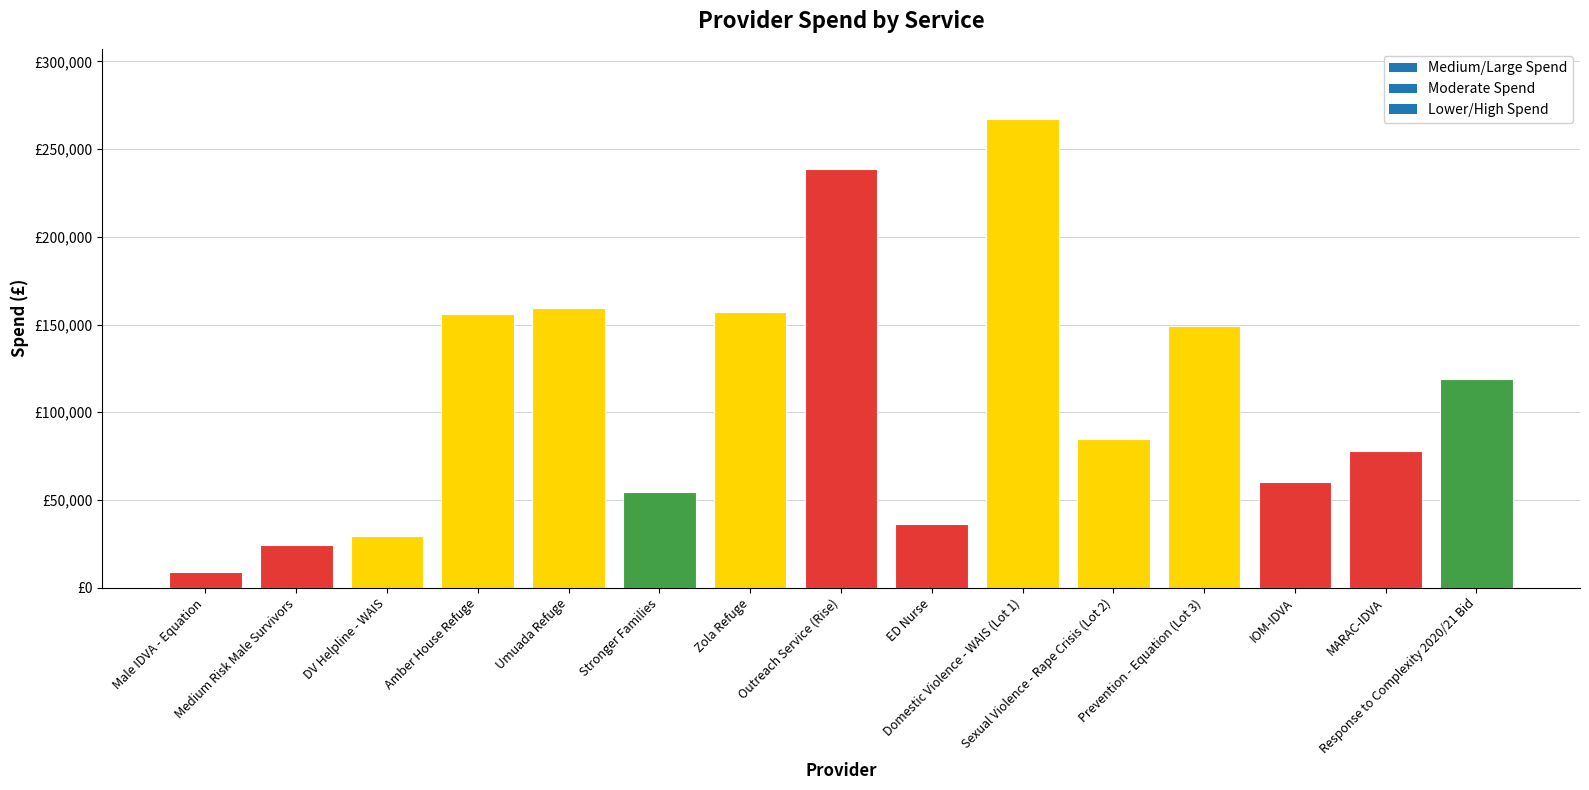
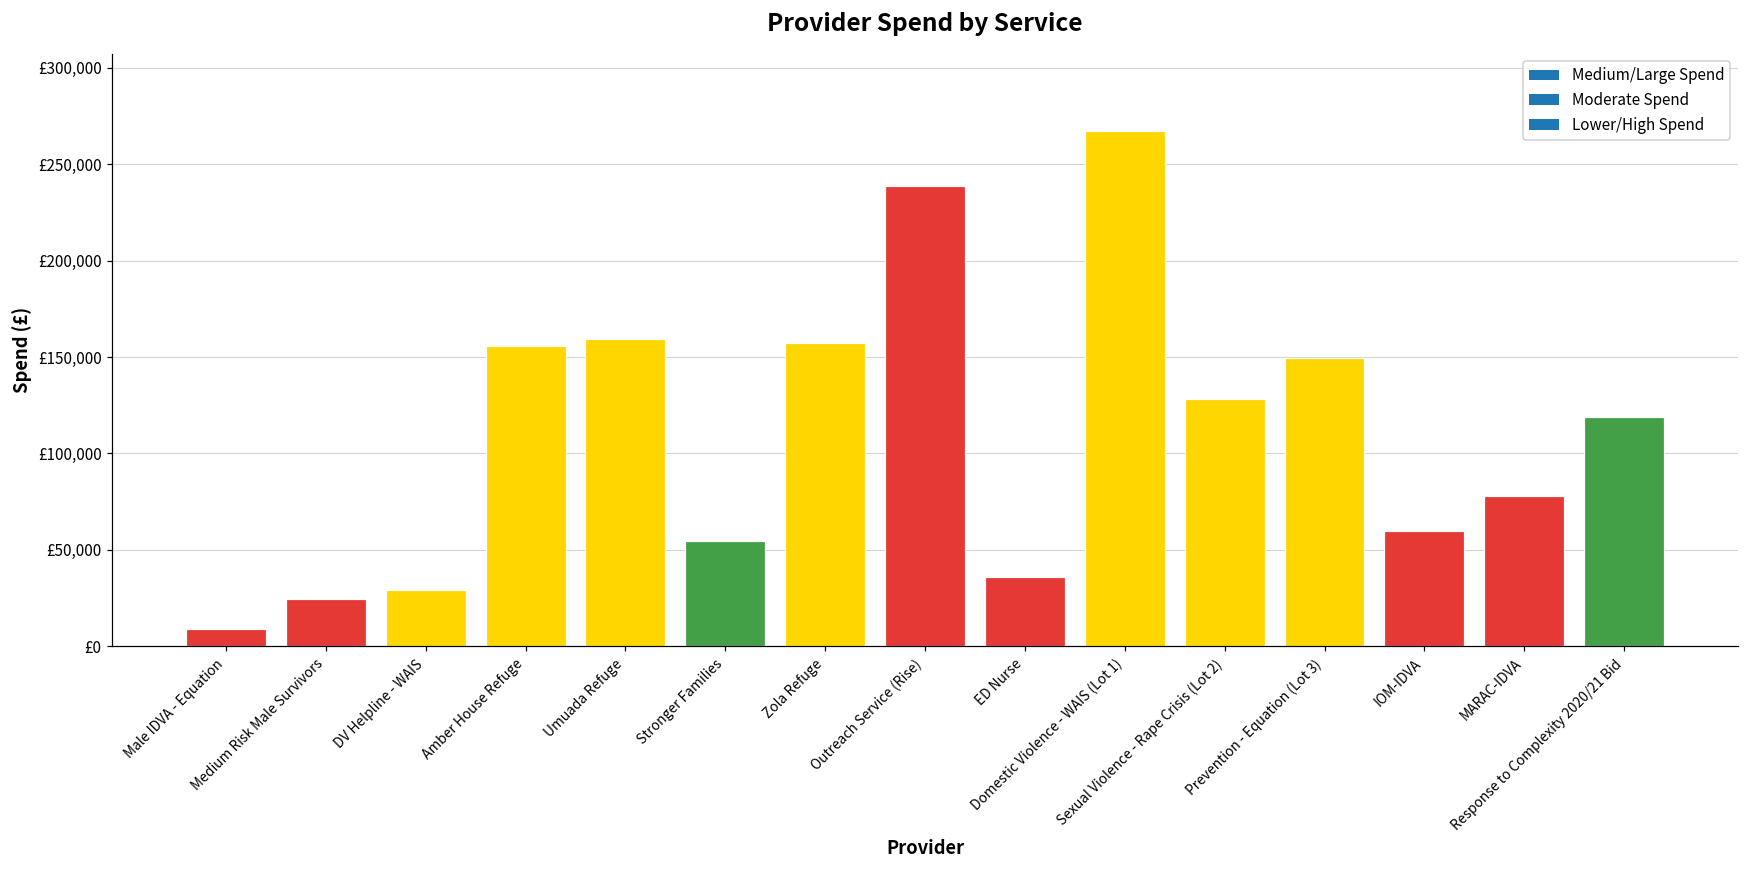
Sexual Violence - Rape Crisis (Lot 2): £85,000 -> £128,000
